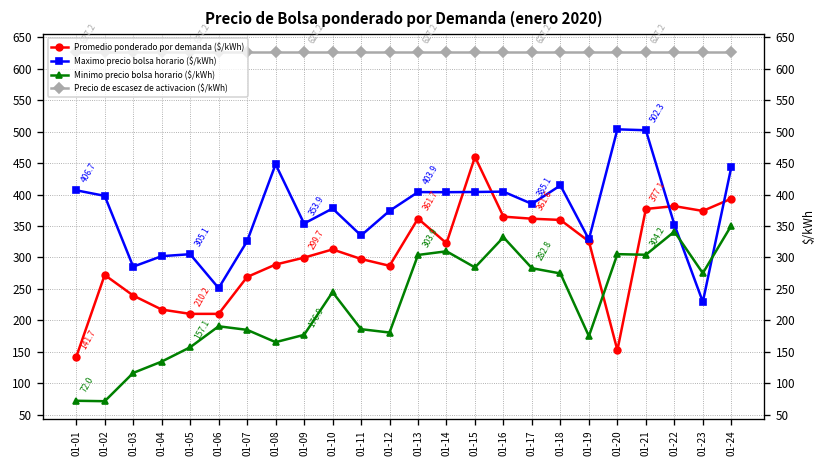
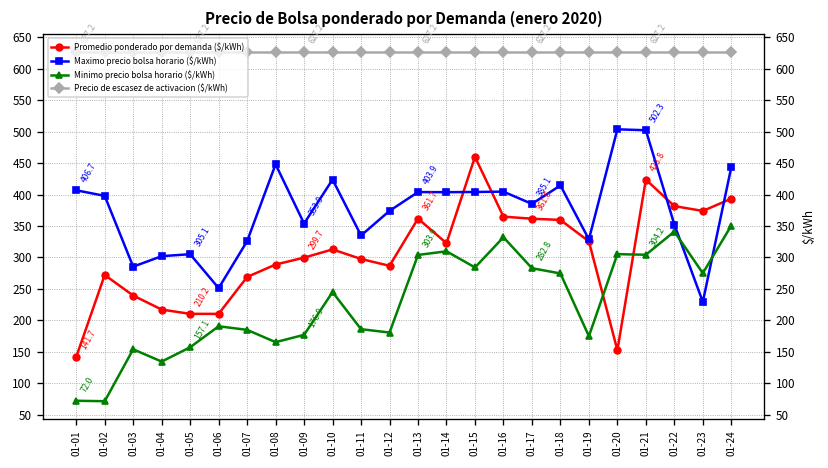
Minimo precio bolsa horario ($/kWh), 01-03: 120 -> 150
Maximo precio bolsa horario ($/kWh), 01-10: 380 -> 420
Promedio ponderado por demanda ($/kWh), 01-21: 377.1 -> 423.8
